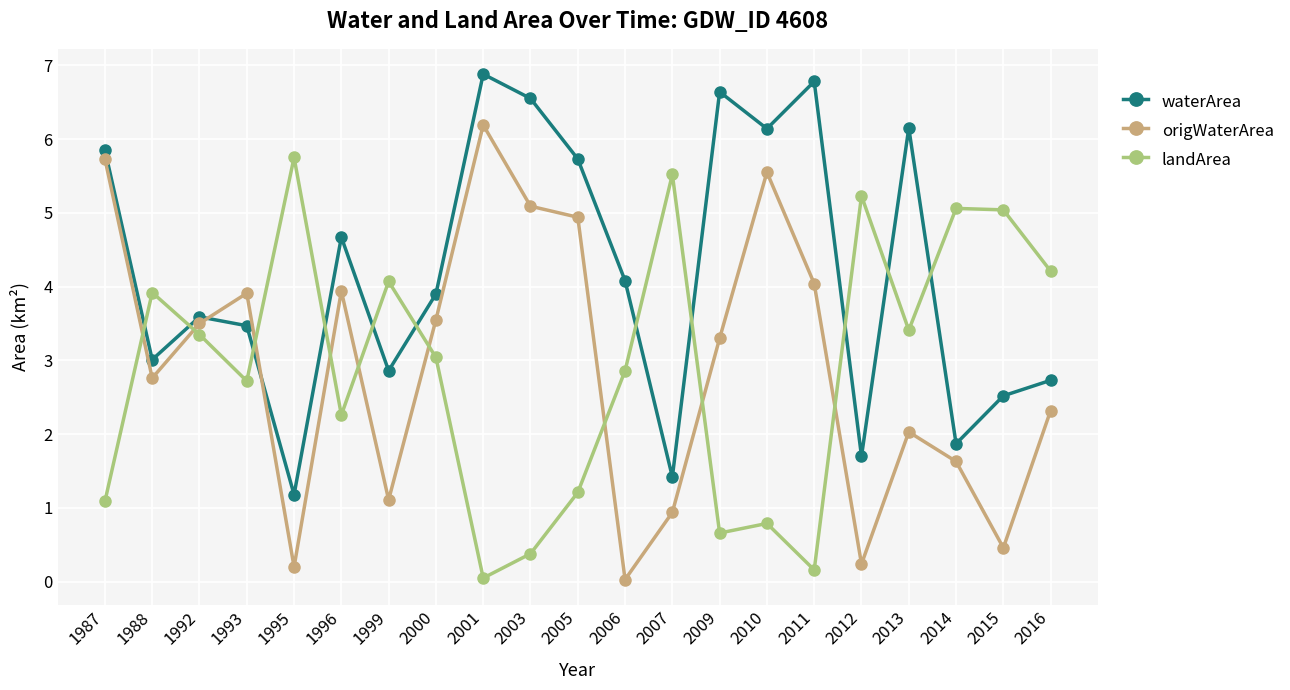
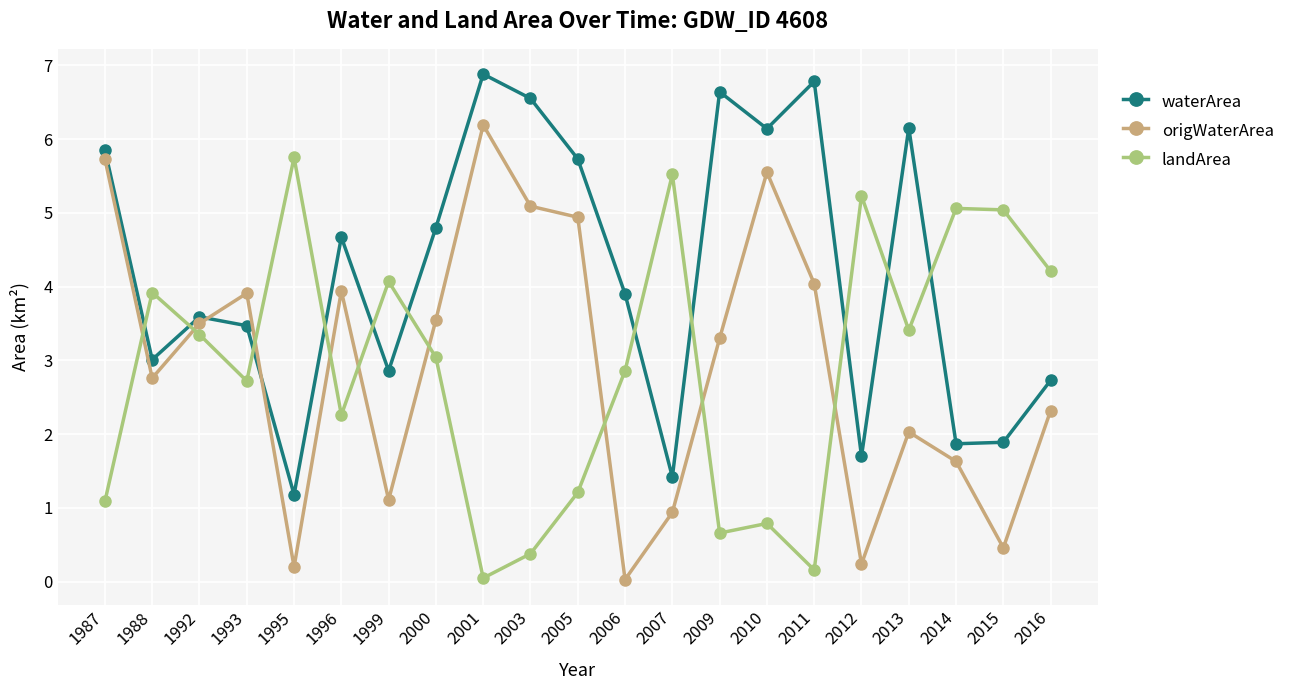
waterArea, 2000: 3.9 -> 4.8
waterArea, 2006: 4.1 -> 3.9
waterArea, 2015: 2.5 -> 1.9
